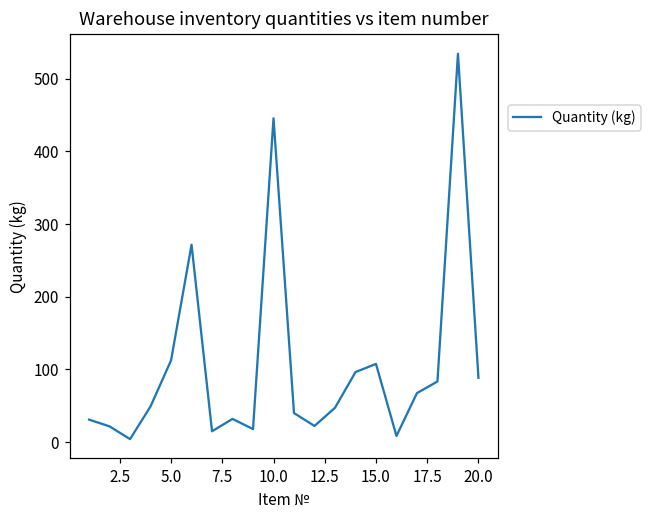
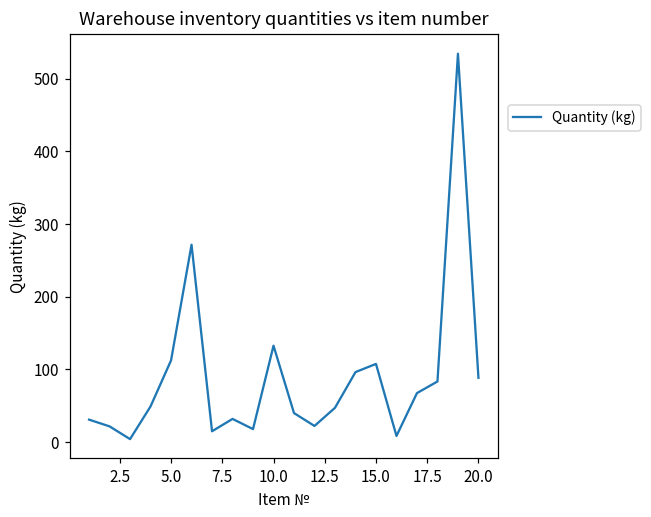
10.0: 450 -> 130
